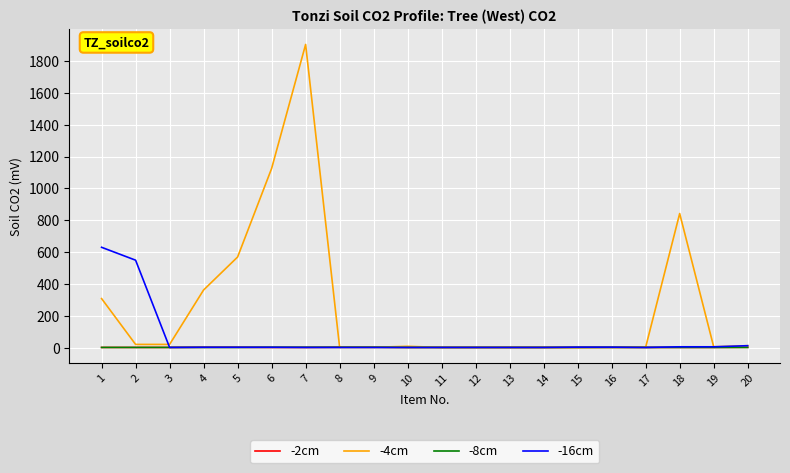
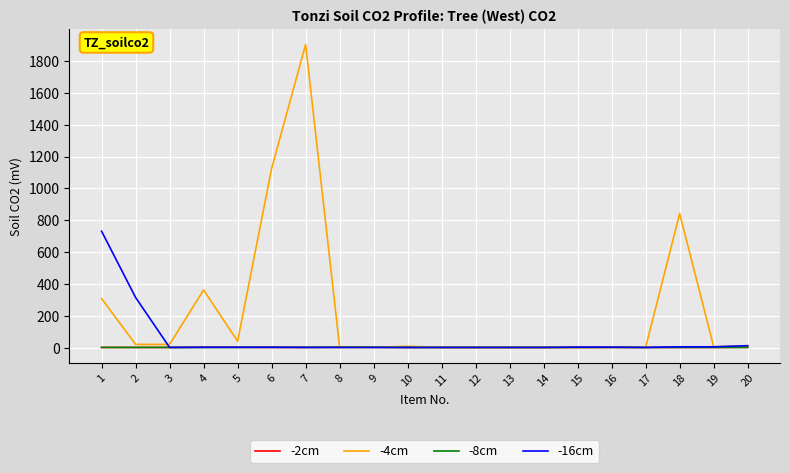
-16cm, 1: 630 -> 730
-16cm, 2: 550 -> 320
-4cm, 5: 570 -> 40
